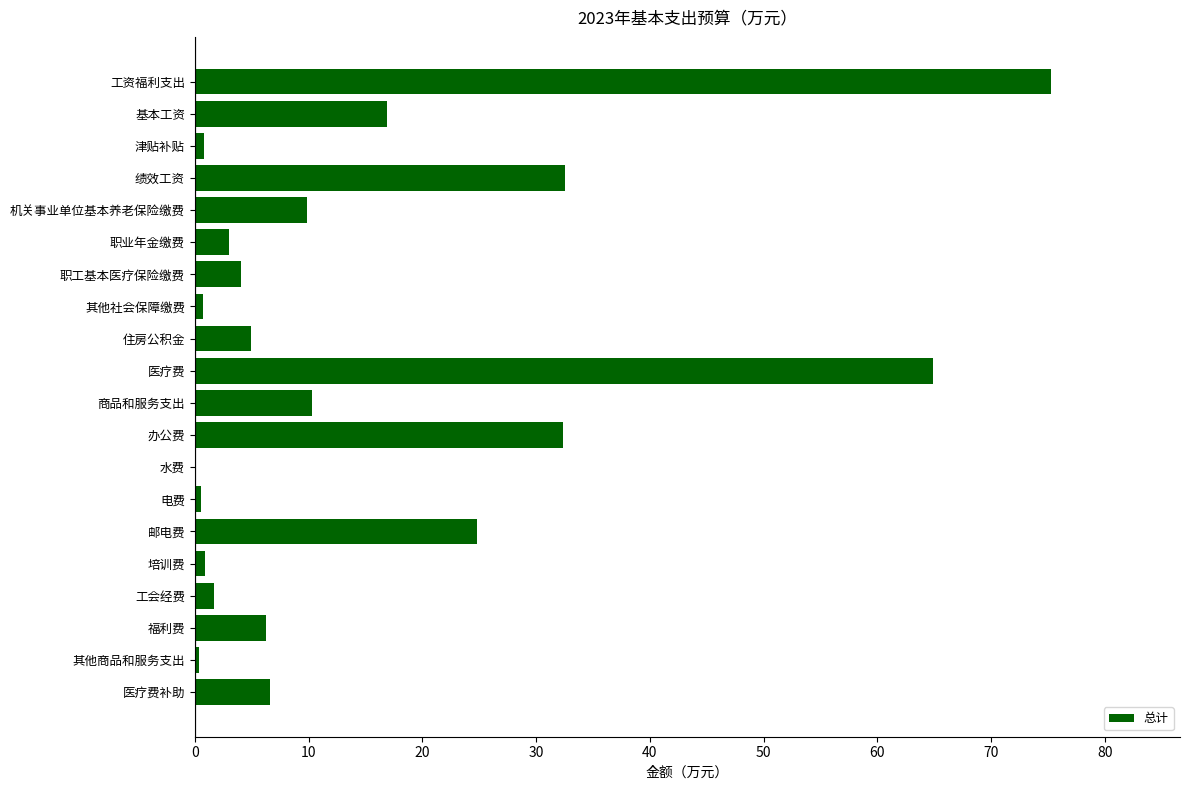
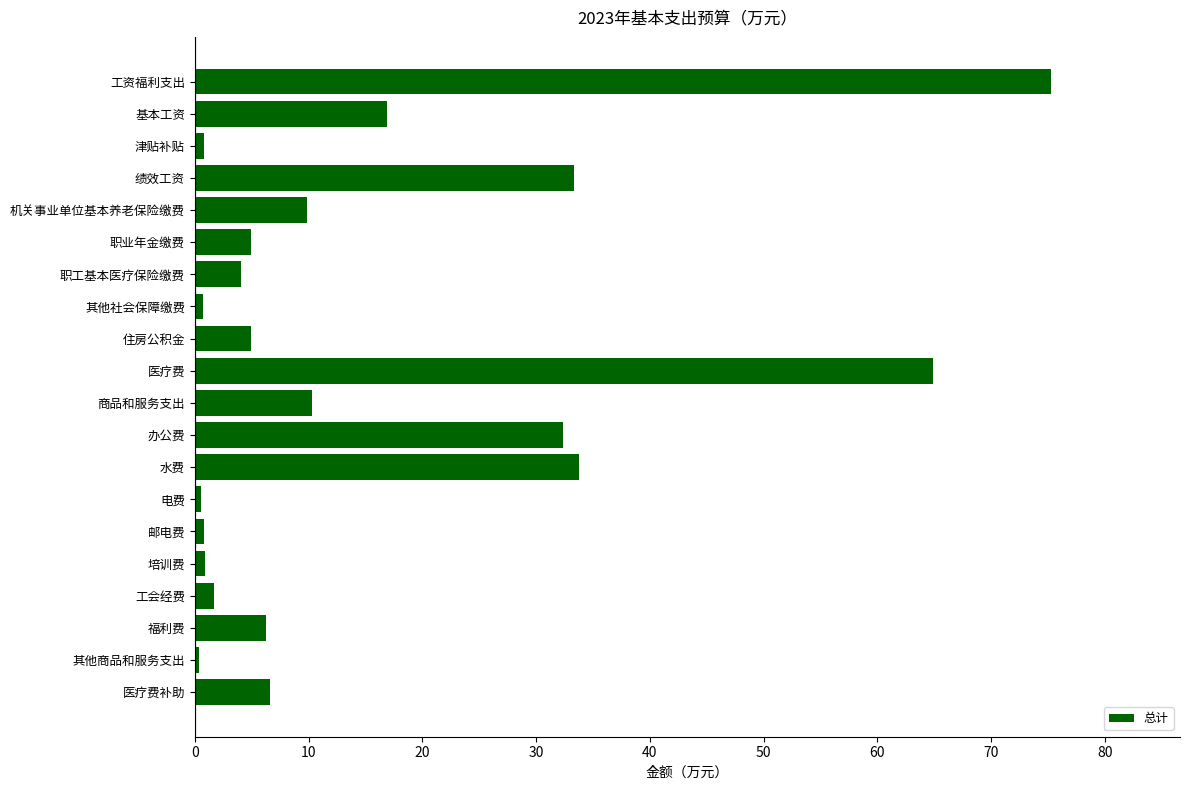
绩效工资: 32.5 -> 33.4
职业年金缴费: 3.0 -> 4.9
水费: 0.2 -> 33.8
邮电费: 24.8 -> 0.9
